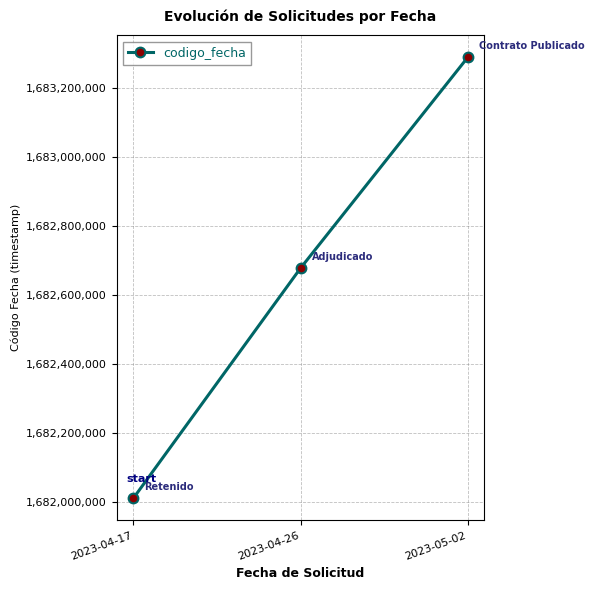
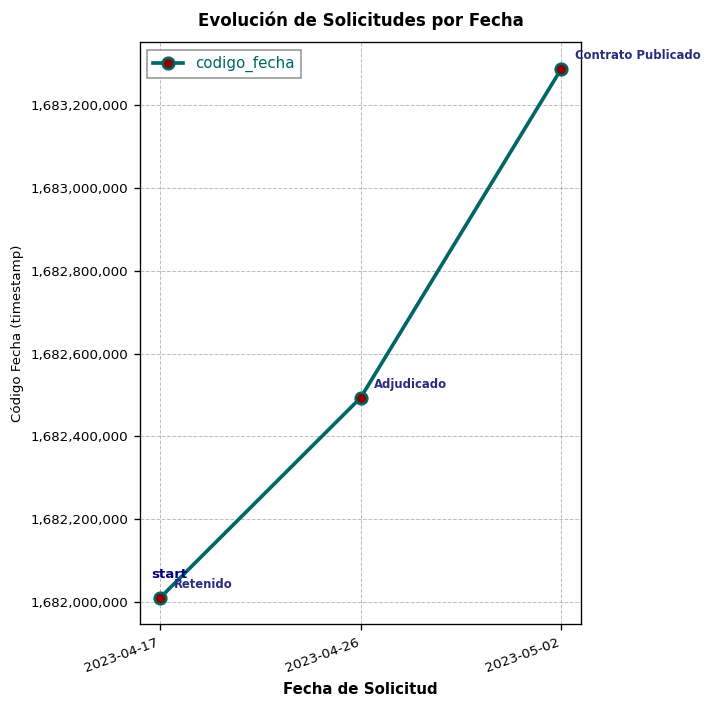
2023-04-26: 1,682,680,000 -> 1,682,490,000
